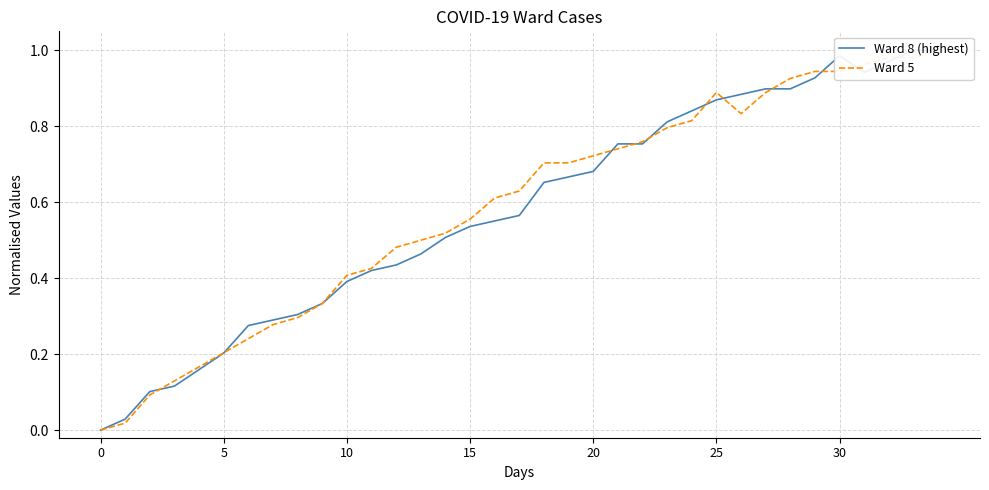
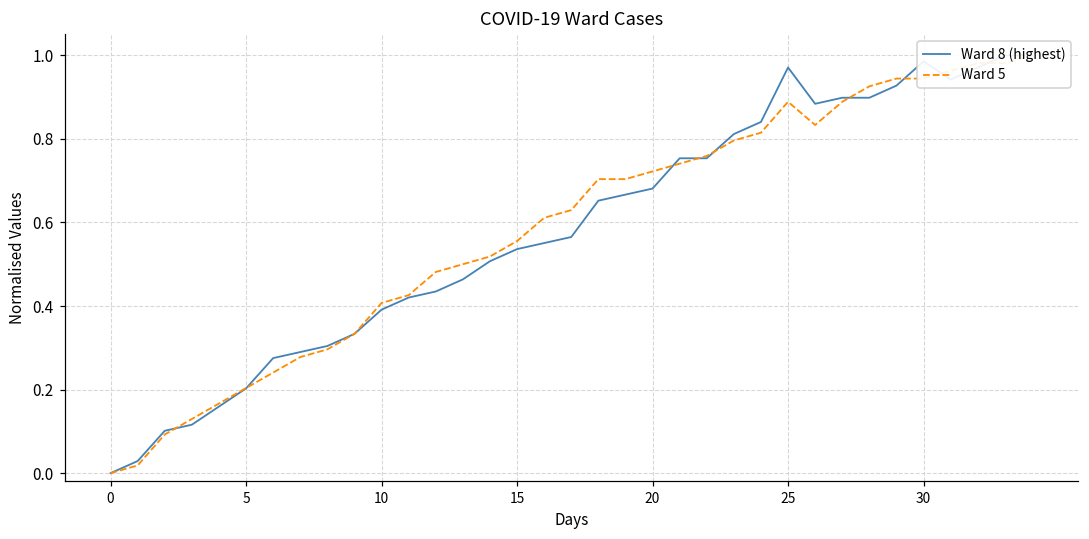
Ward 8 (highest), 25: 0.87 -> 0.97
